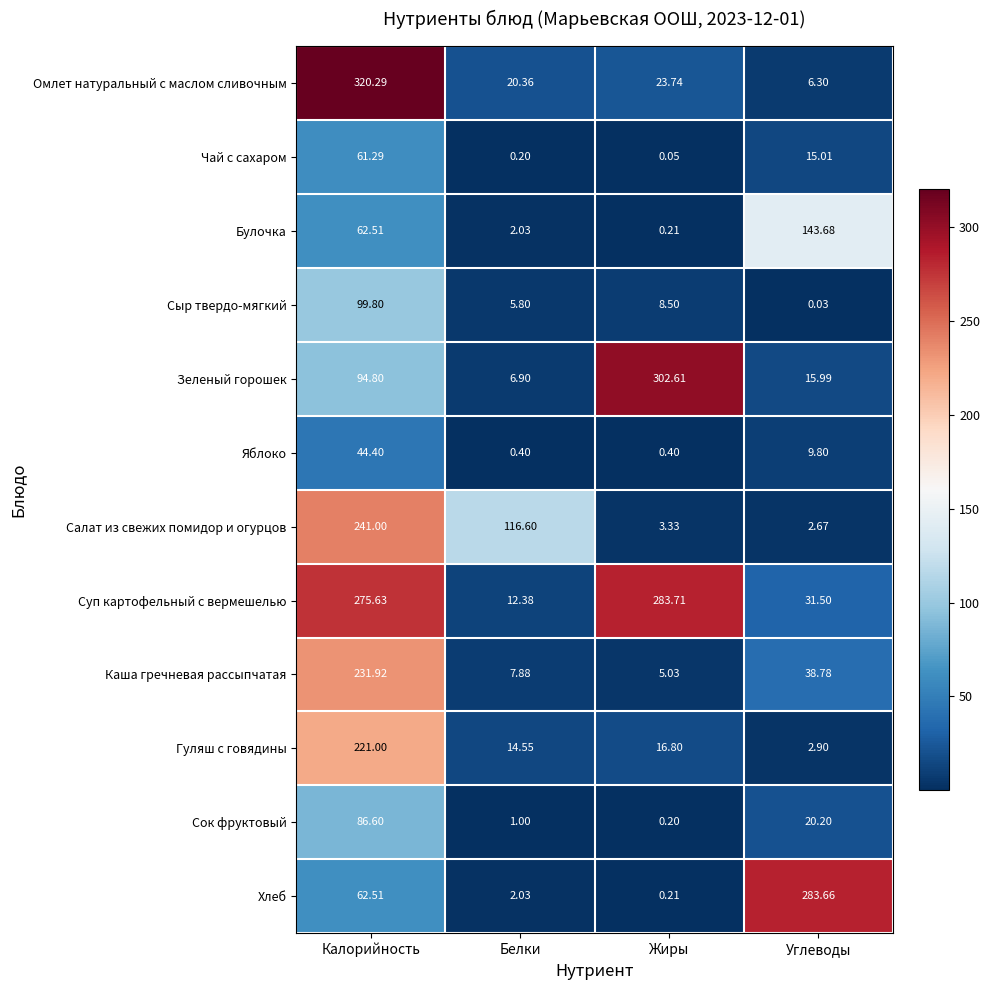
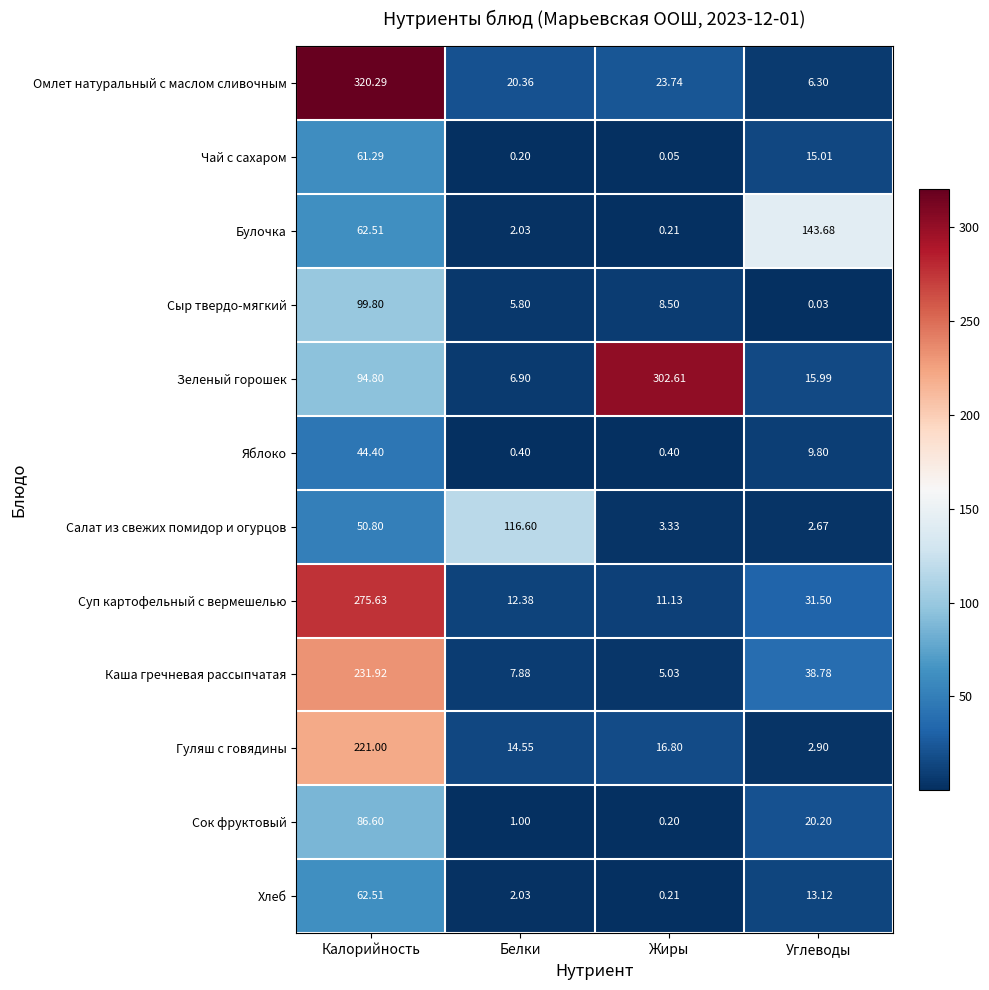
Салат из свежих помидор и огурцов, Калорийность: 241.00 -> 50.80
Суп картофельный с вермешелью, Жиры: 283.71 -> 11.13
Хлеб, Углеводы: 283.66 -> 13.12
